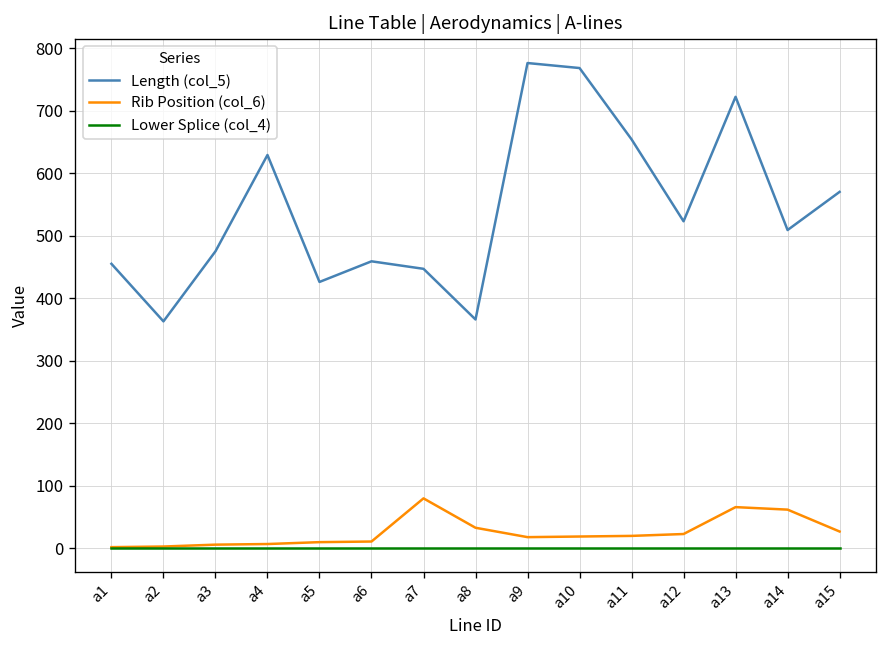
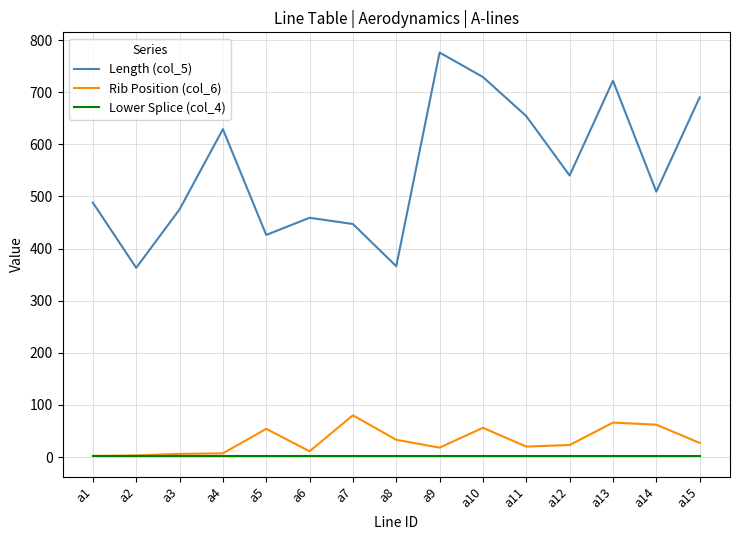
Length (col_5), a1: 460 -> 490
Rib Position (col_6), a5: 10 -> 50
Length (col_5), a10: 770 -> 730
Rib Position (col_6), a10: 20 -> 60
Length (col_5), a12: 520 -> 540
Length (col_5), a15: 570 -> 690
